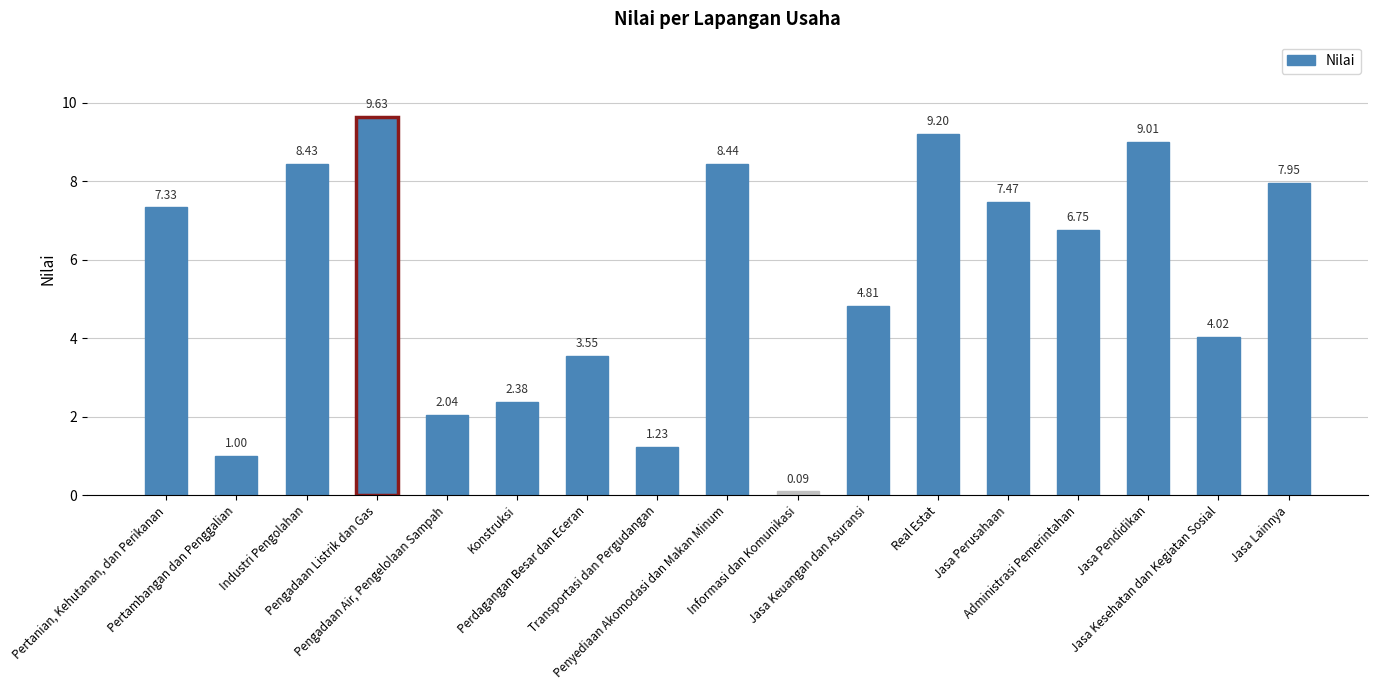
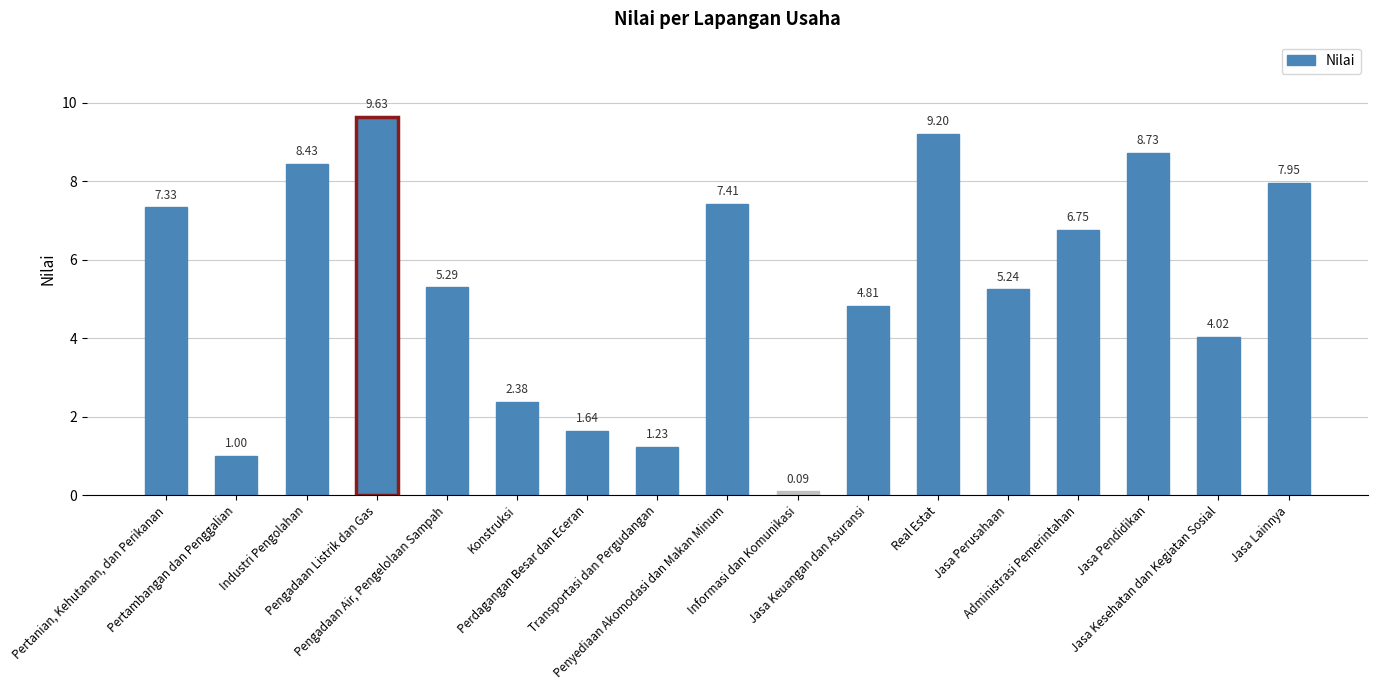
Pengadaan Air, Pengelolaan Sampah: 2.04 -> 5.29
Perdagangan Besar dan Eceran: 3.55 -> 1.64
Penyediaan Akomodasi dan Makan Minum: 8.44 -> 7.41
Jasa Perusahaan: 7.47 -> 5.24
Jasa Pendidikan: 9.01 -> 8.73
